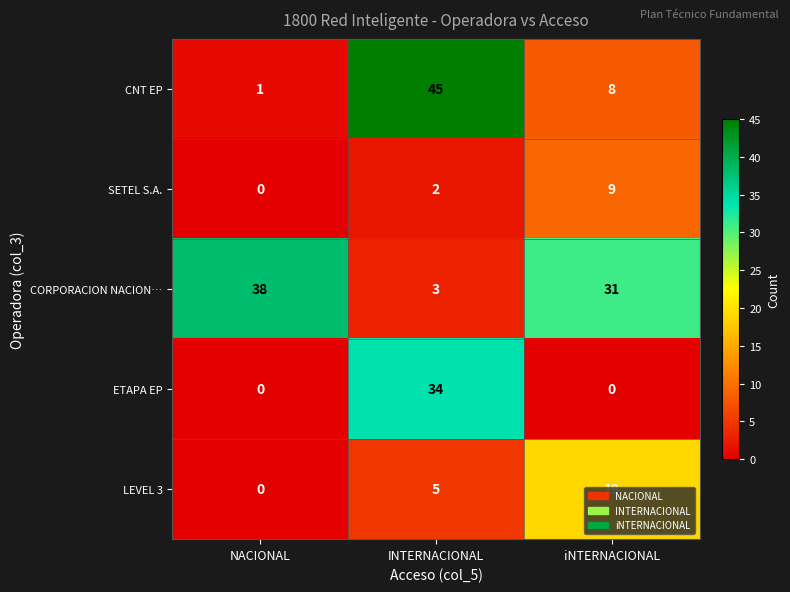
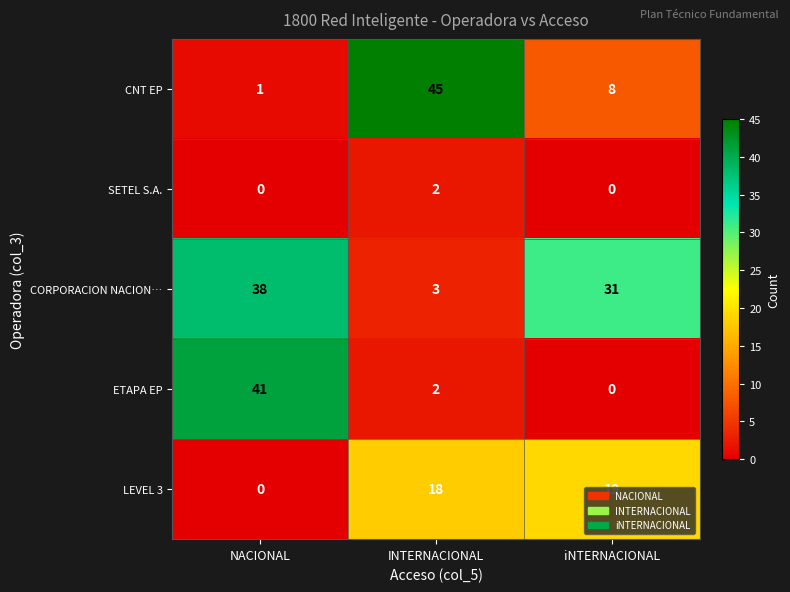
SETEL S.A., iNTERNACIONAL: 9 -> 0
ETAPA EP, NACIONAL: 0 -> 41
ETAPA EP, INTERNACIONAL: 34 -> 2
LEVEL 3, INTERNACIONAL: 5 -> 18
